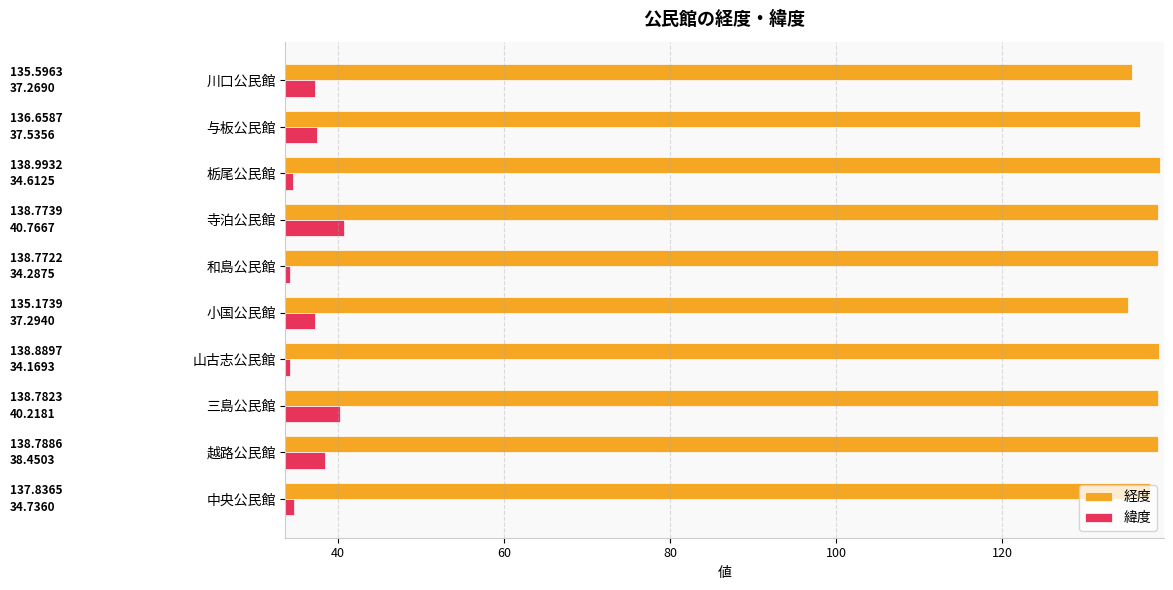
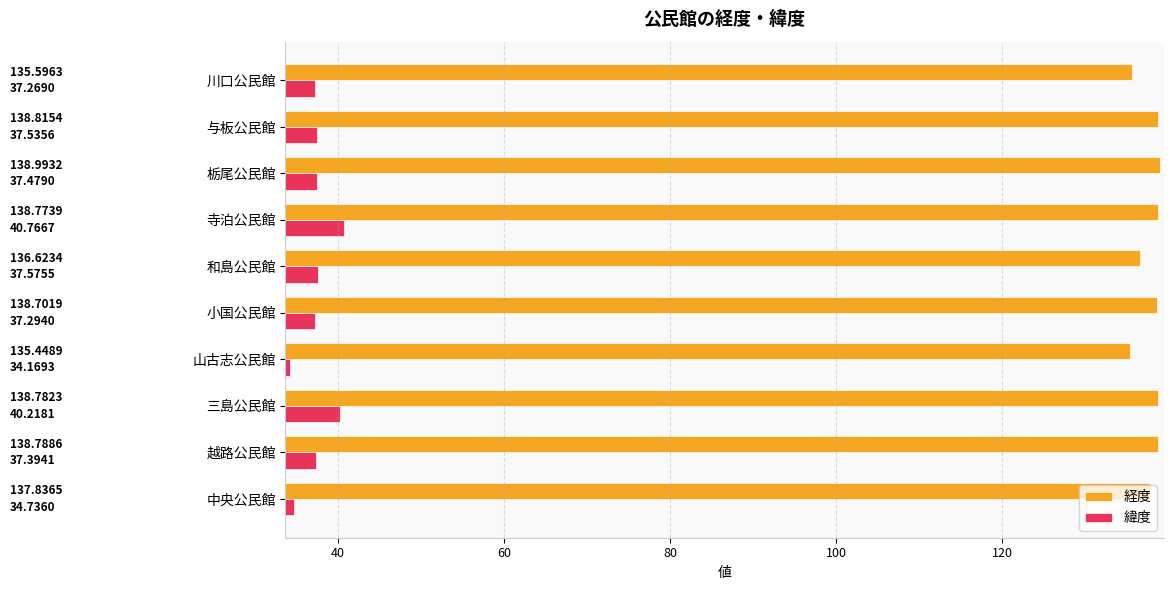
経度, 与板公民館: 136.6587 -> 138.8154
緯度, 栃尾公民館: 34.6125 -> 37.4790
経度, 和島公民館: 138.7722 -> 136.6234
緯度, 和島公民館: 34.2875 -> 37.5755
経度, 小国公民館: 135.1739 -> 138.7019
経度, 山古志公民館: 138.8897 -> 135.4489
緯度, 越路公民館: 38.4503 -> 37.3941
